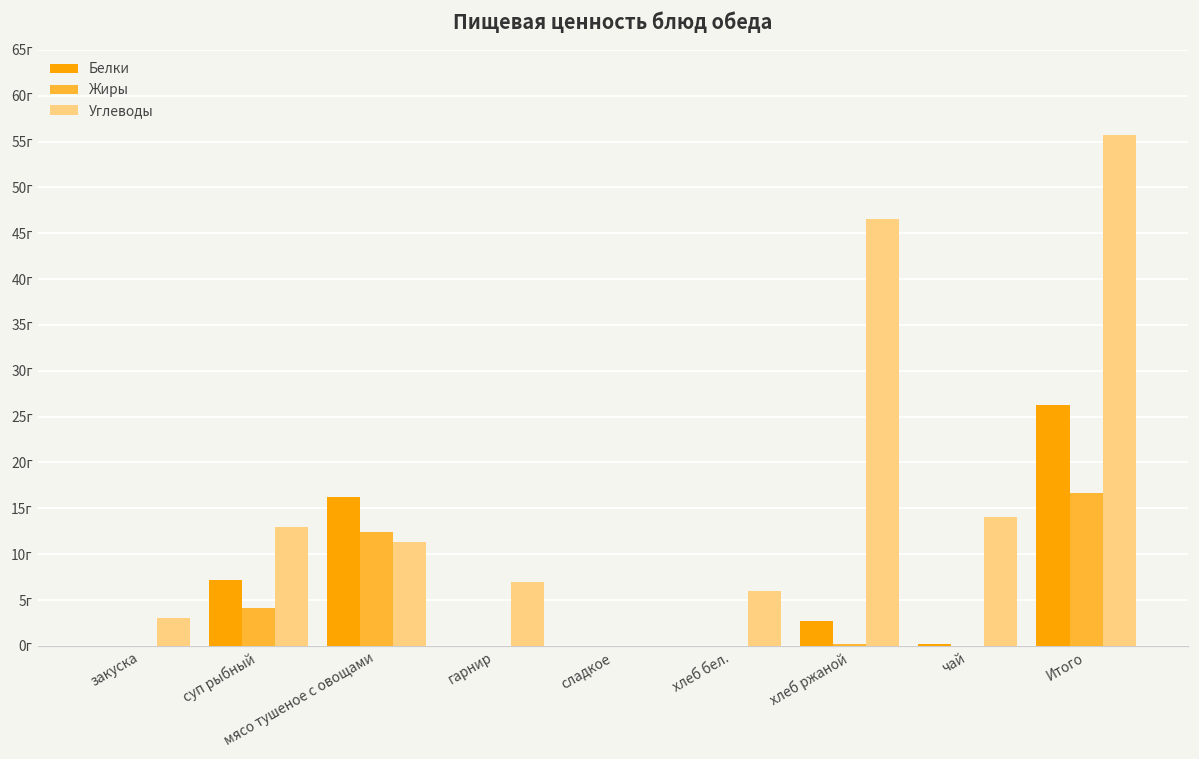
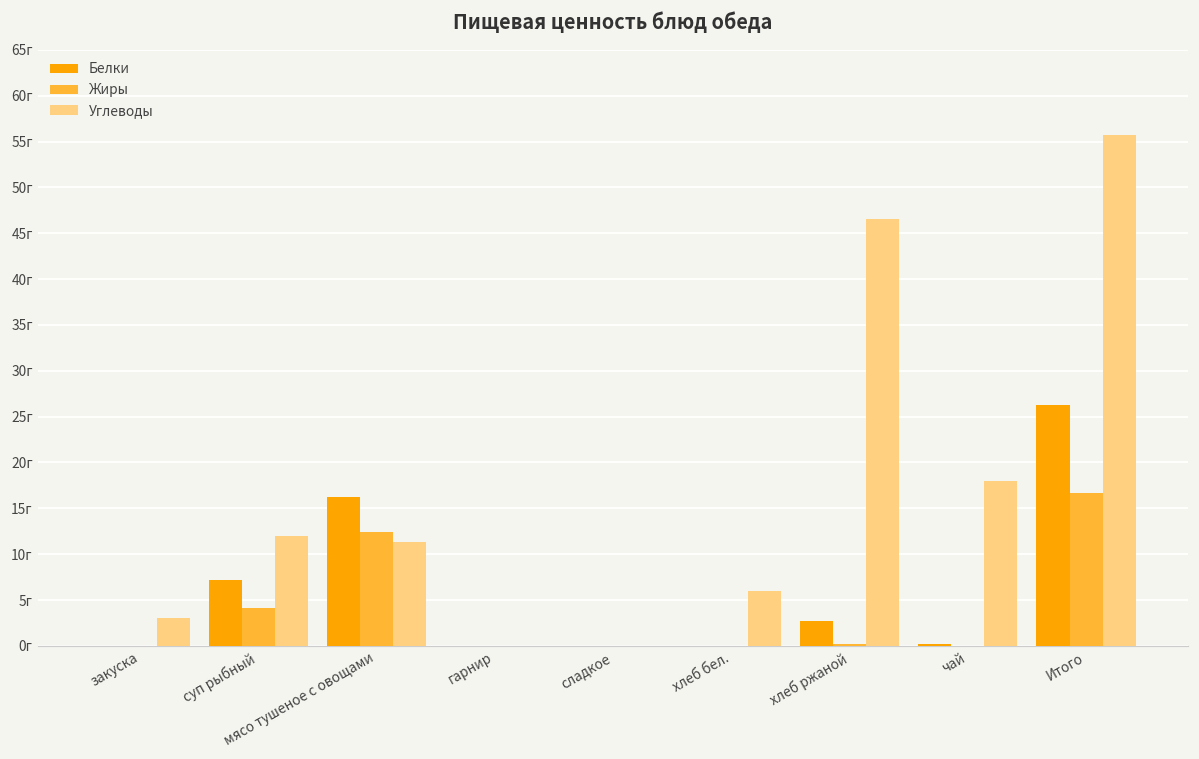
Углеводы, суп рыбный: 13г -> 12г
Углеводы, гарнир: 7г -> 0г
Углеводы, чай: 14г -> 18г
